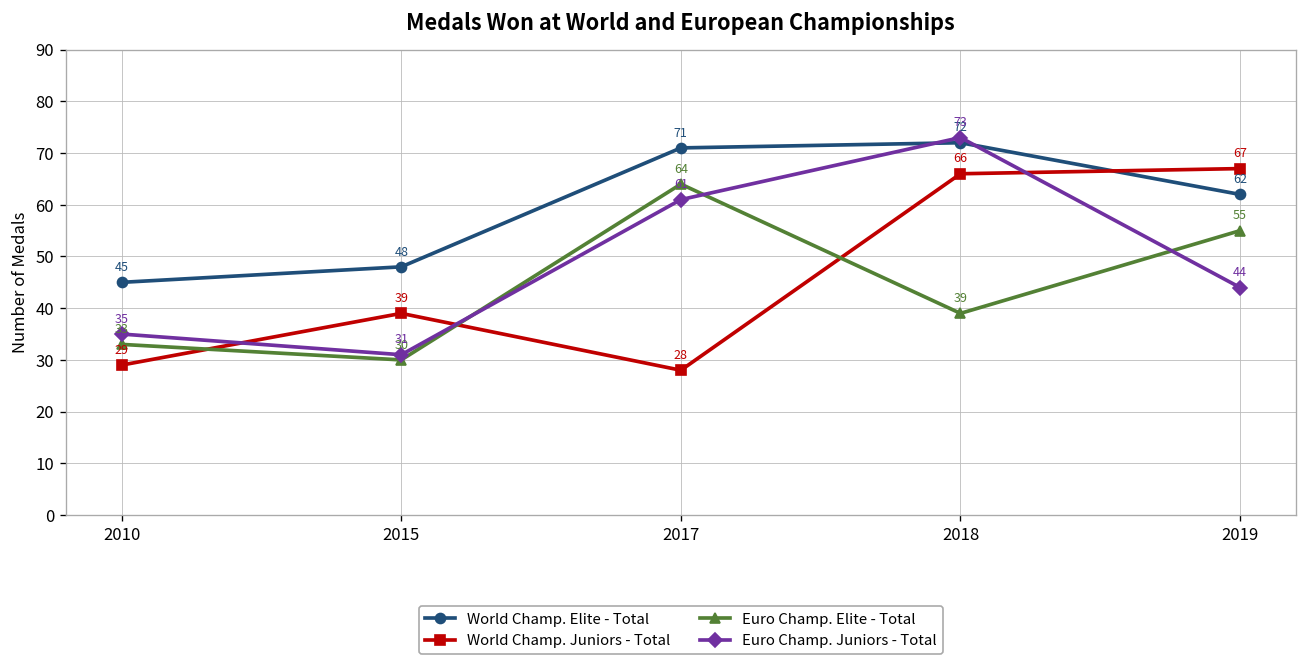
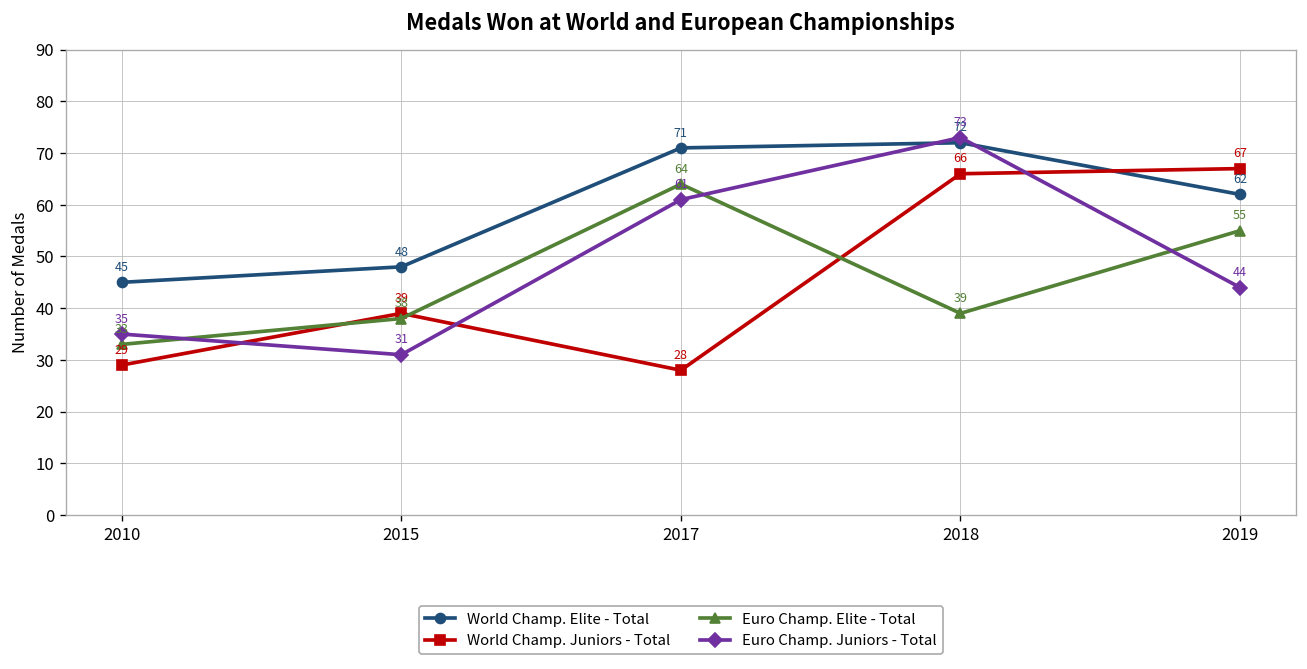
Euro Champ. Elite - Total, 2015: 30 -> 38
